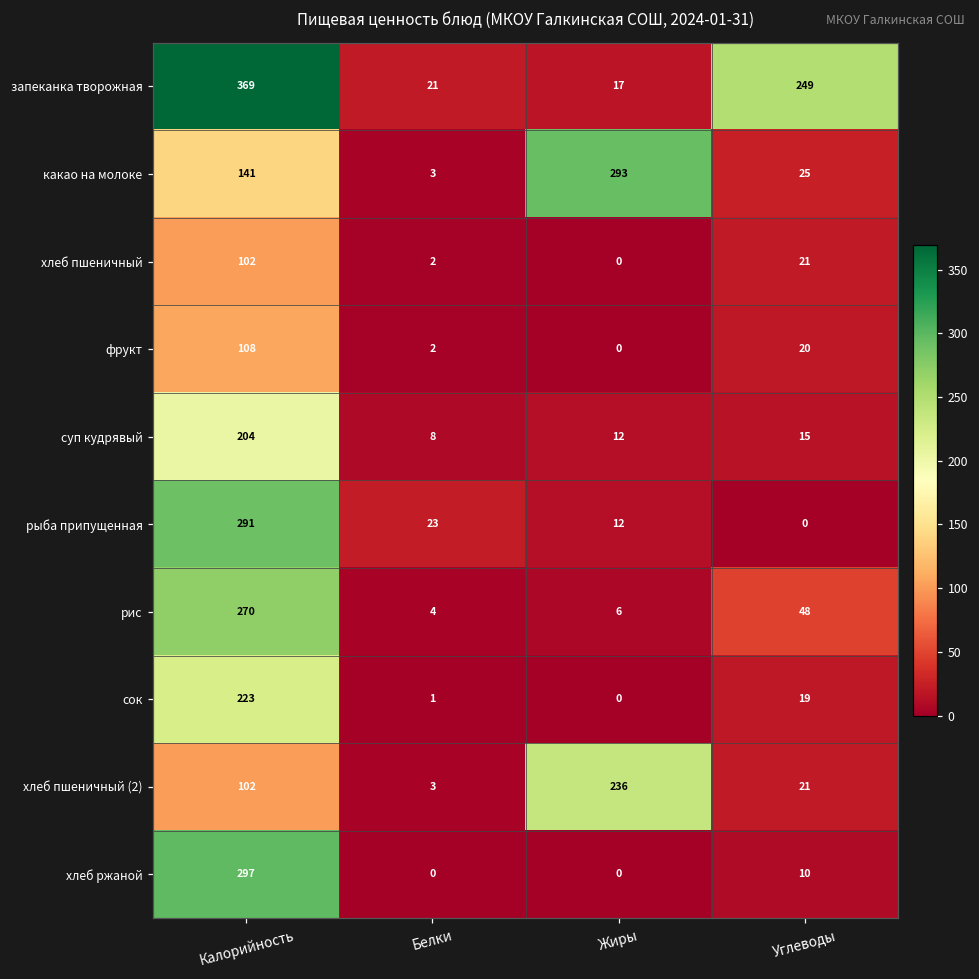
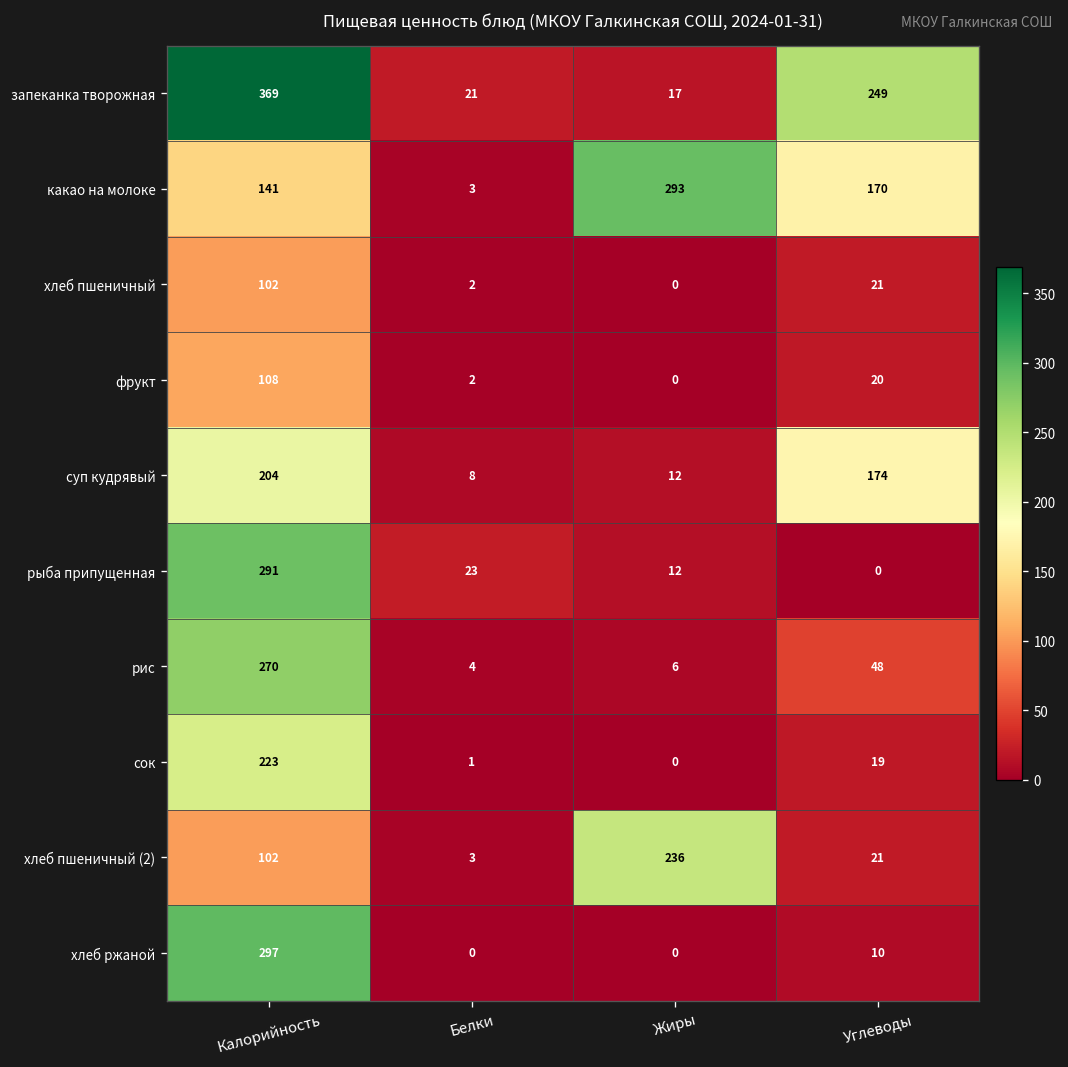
какао на молоке, Углеводы: 25 -> 170
суп кудрявый, Углеводы: 15 -> 174
